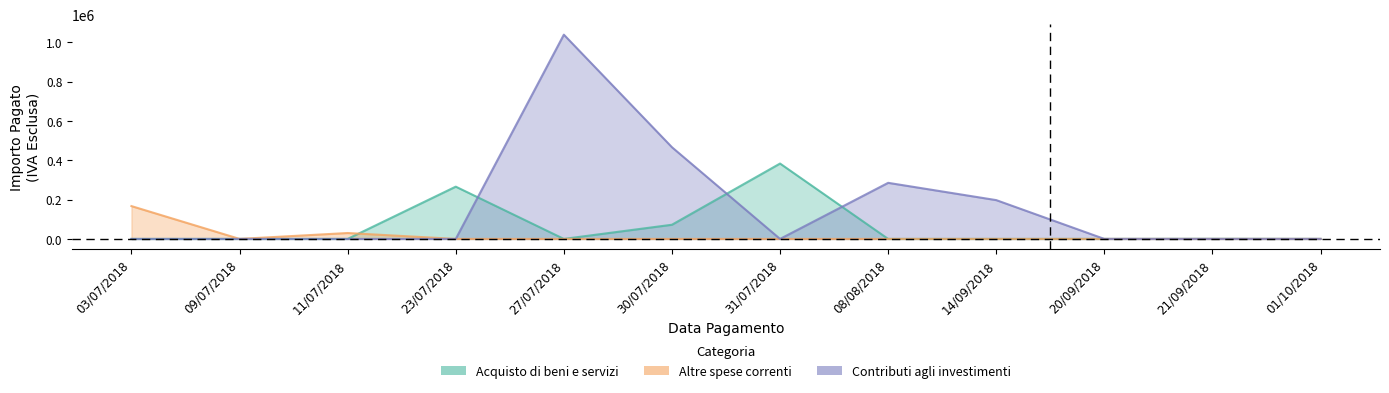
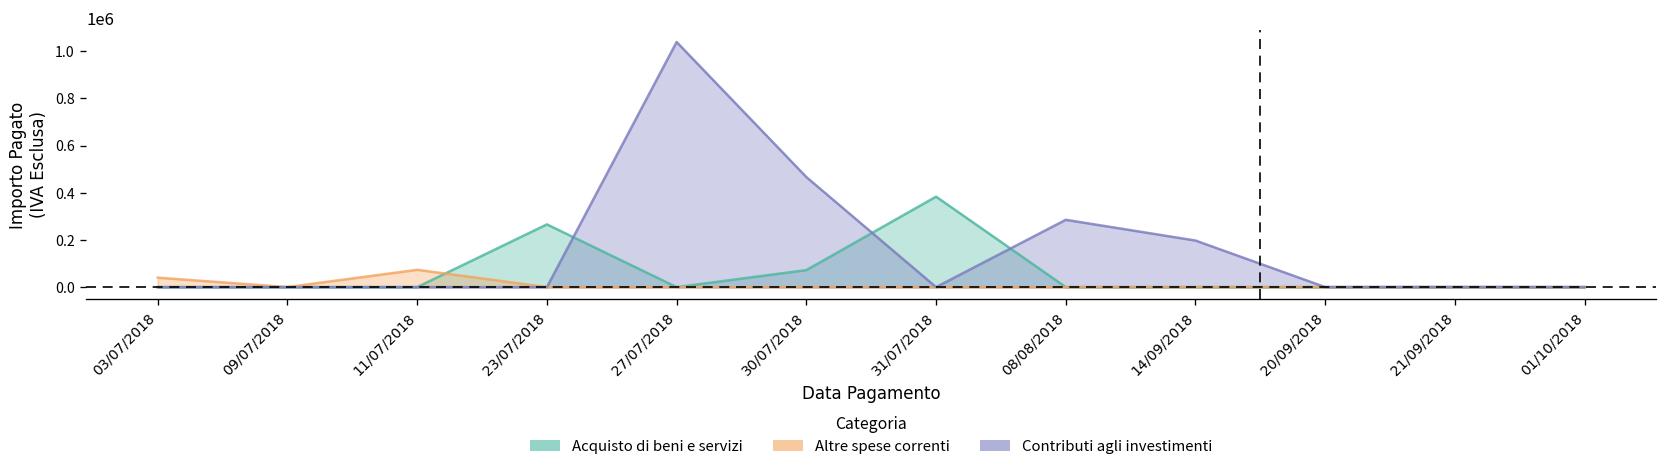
Altre spese correnti, 03/07/2018: 170000 -> 40000
Altre spese correnti, 11/07/2018: 30000 -> 70000
